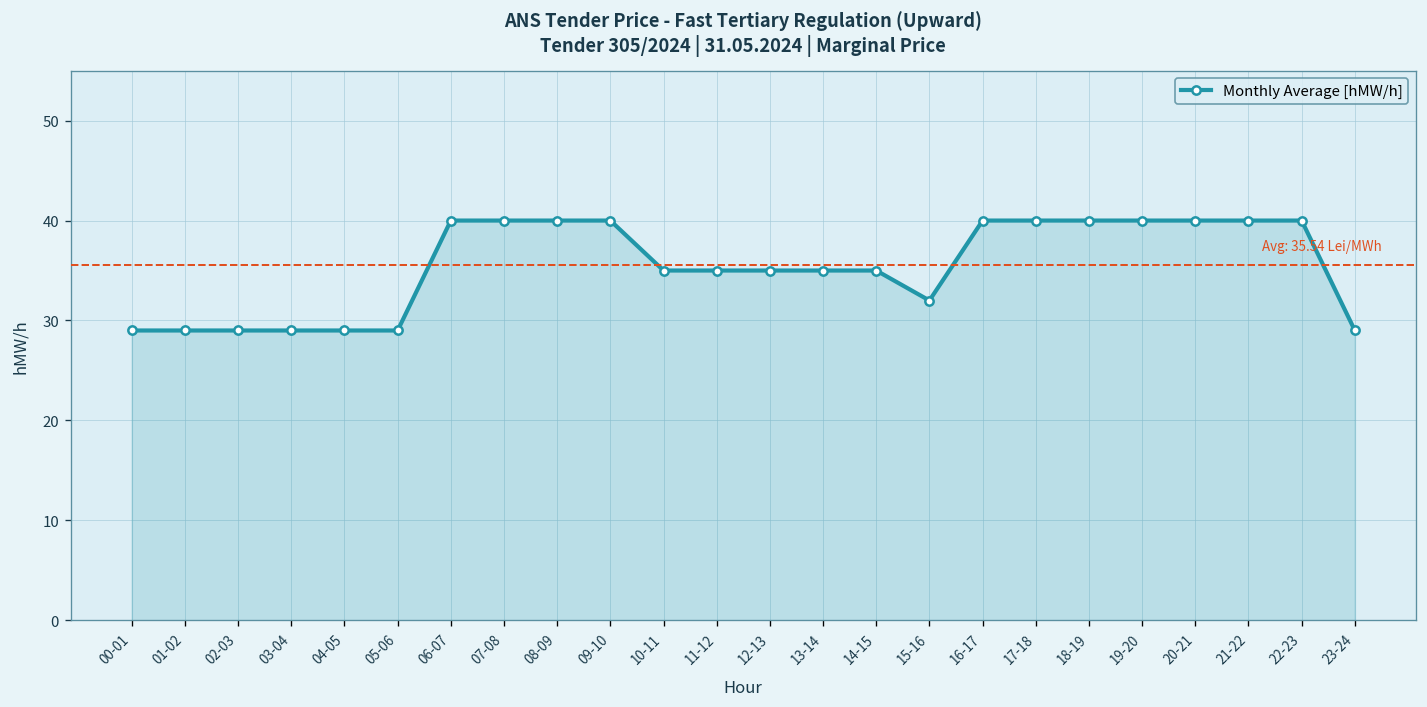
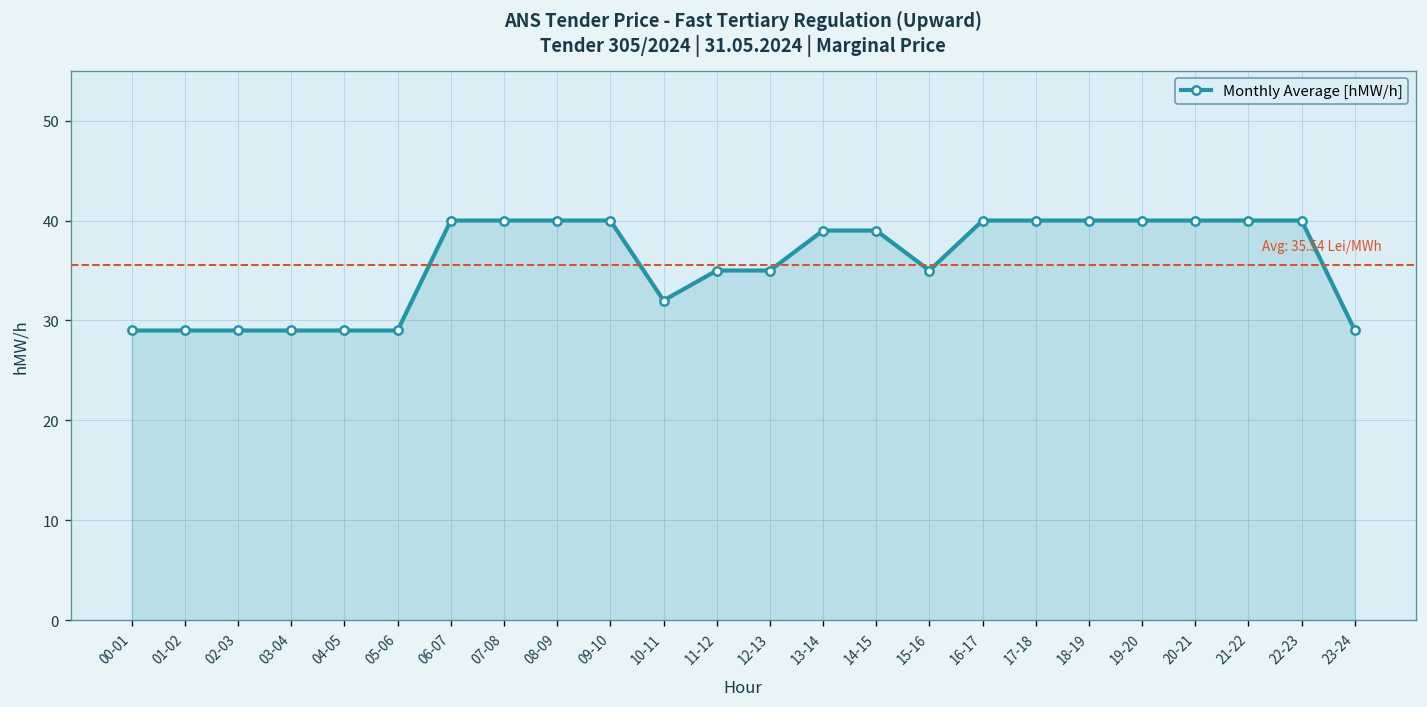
10-11: 35 -> 32
13-14: 35 -> 39
14-15: 35 -> 39
15-16: 32 -> 35
